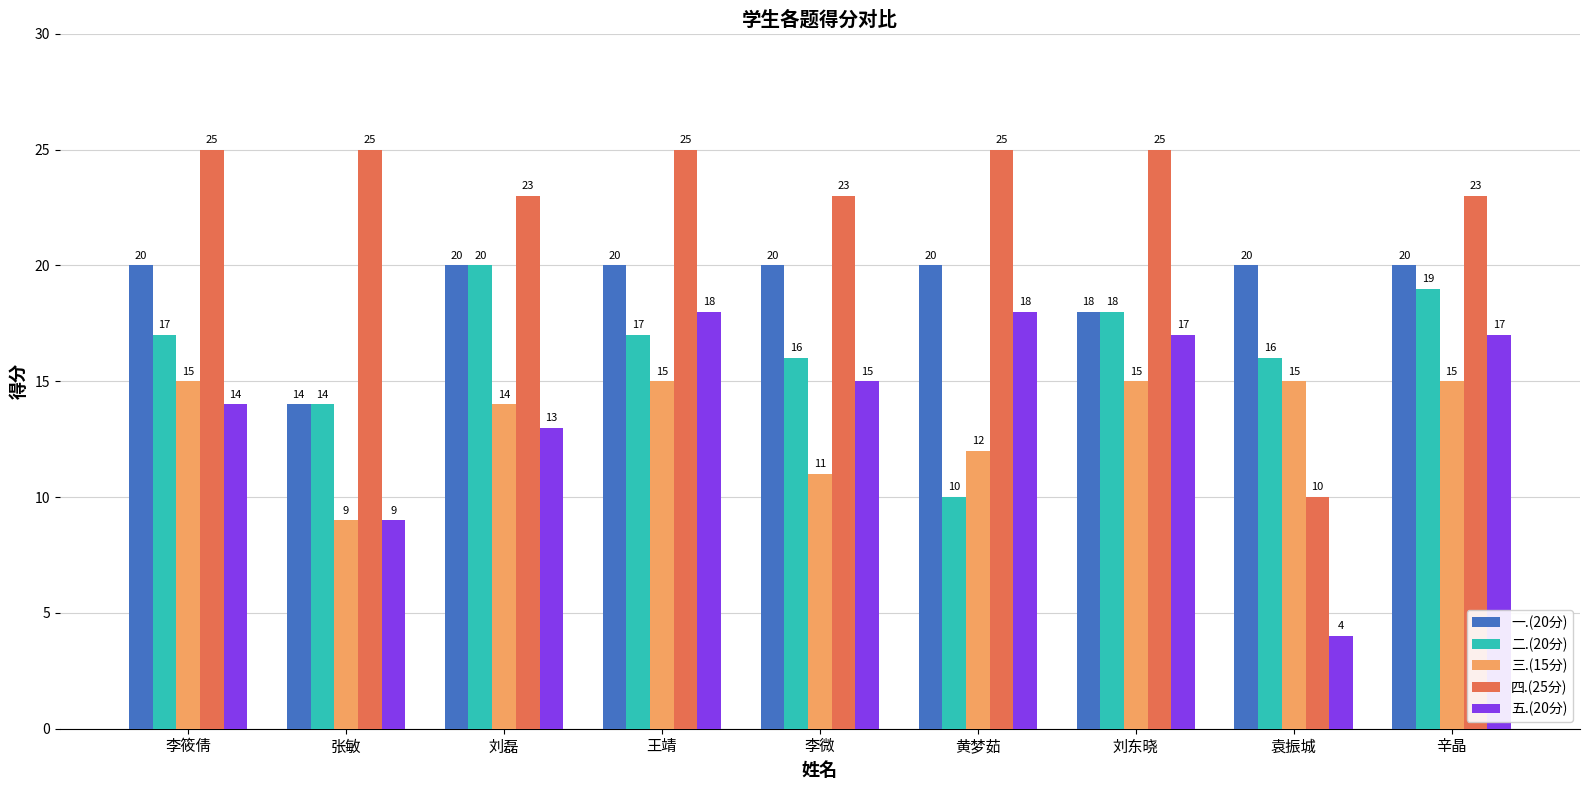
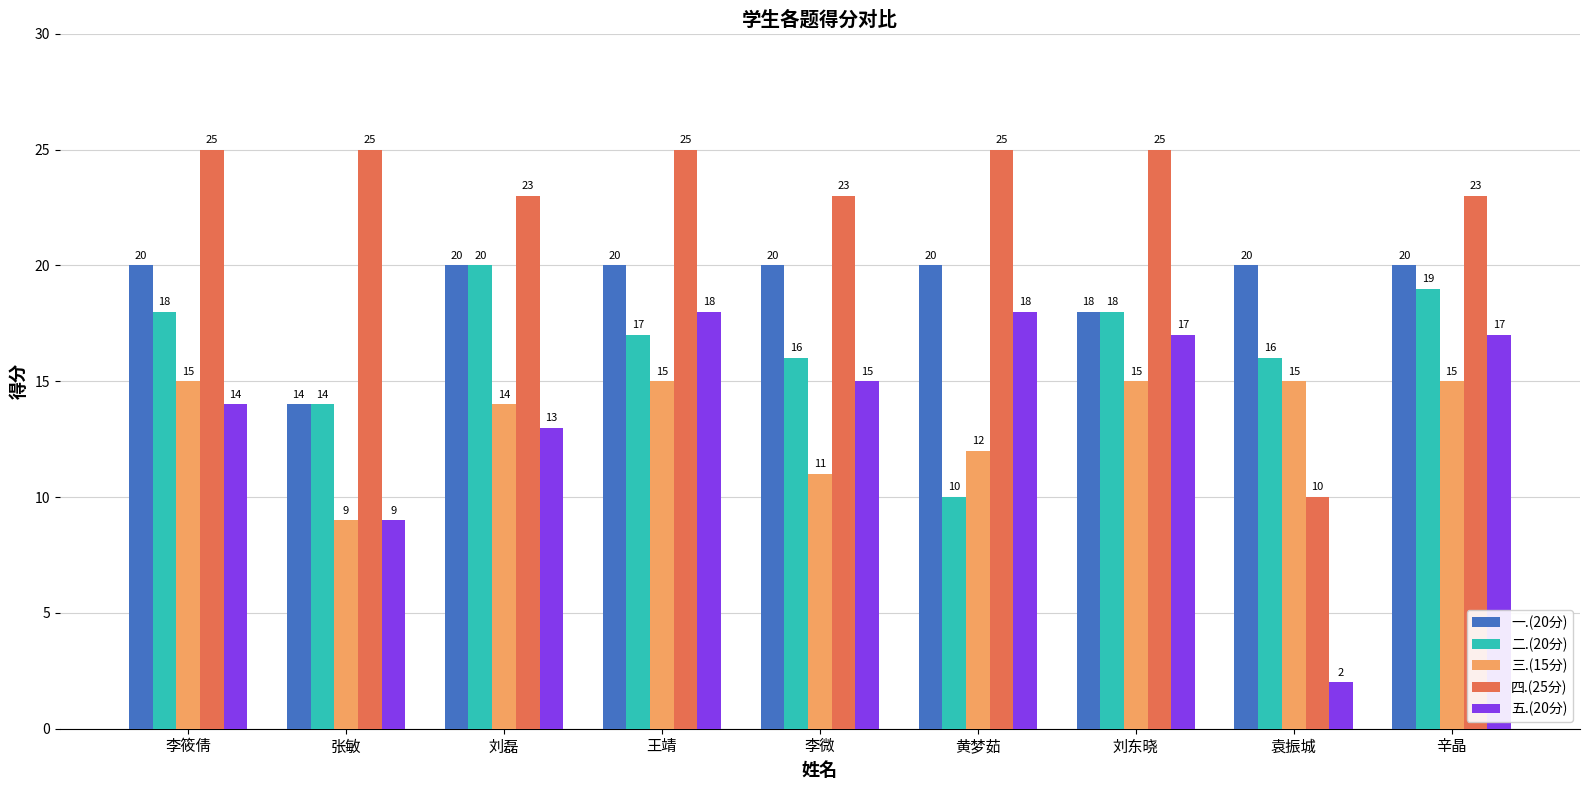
二.(20分), 李筱倩: 17 -> 18
五.(20分), 袁振城: 4 -> 2
